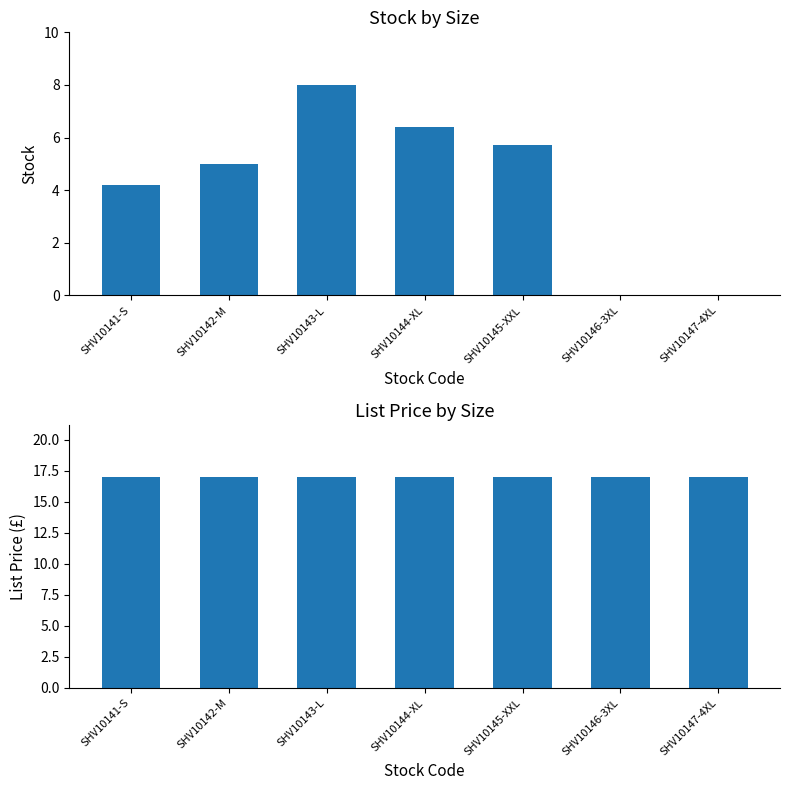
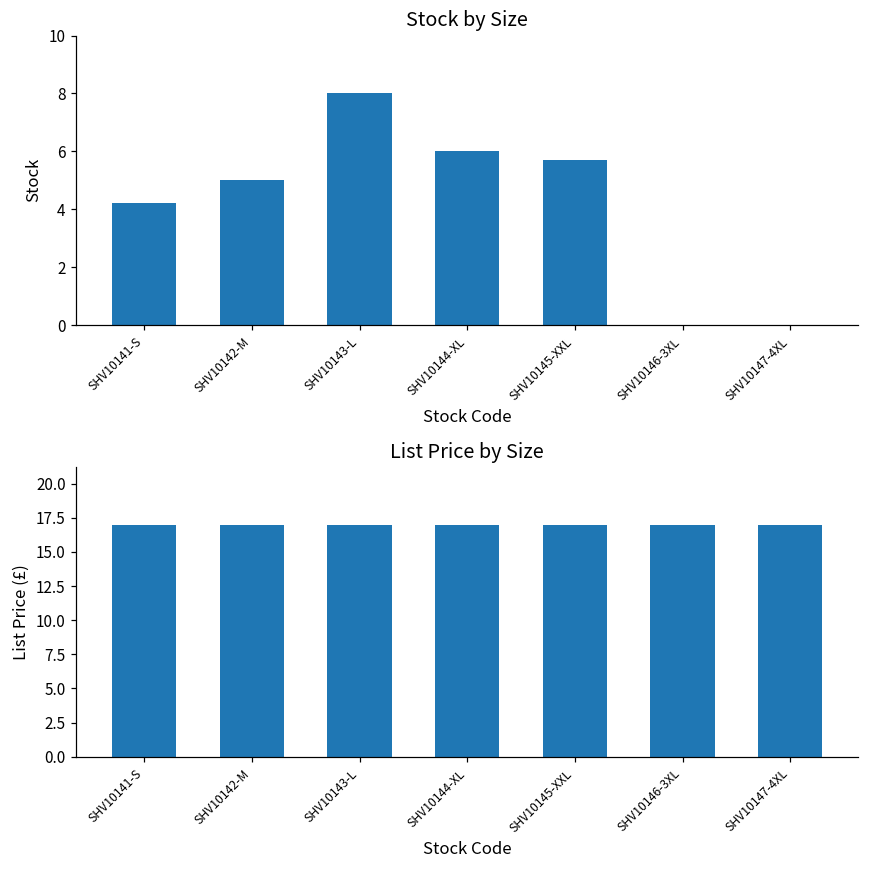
Stock by Size, SHV10144-XL: 6.4 -> 6.0
